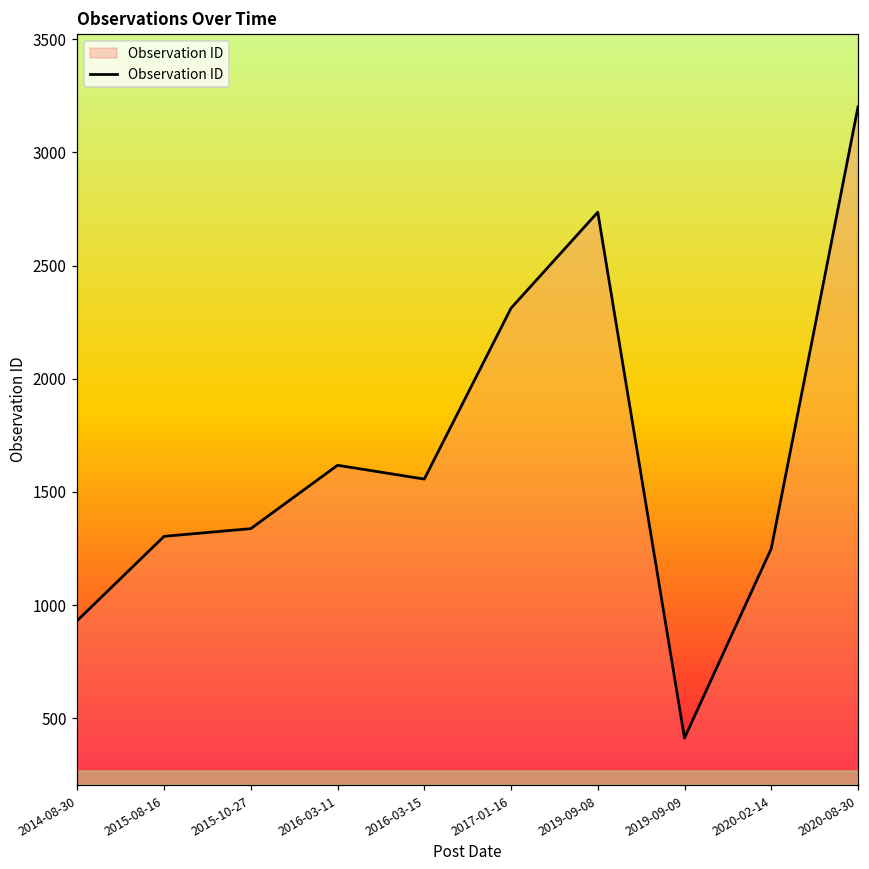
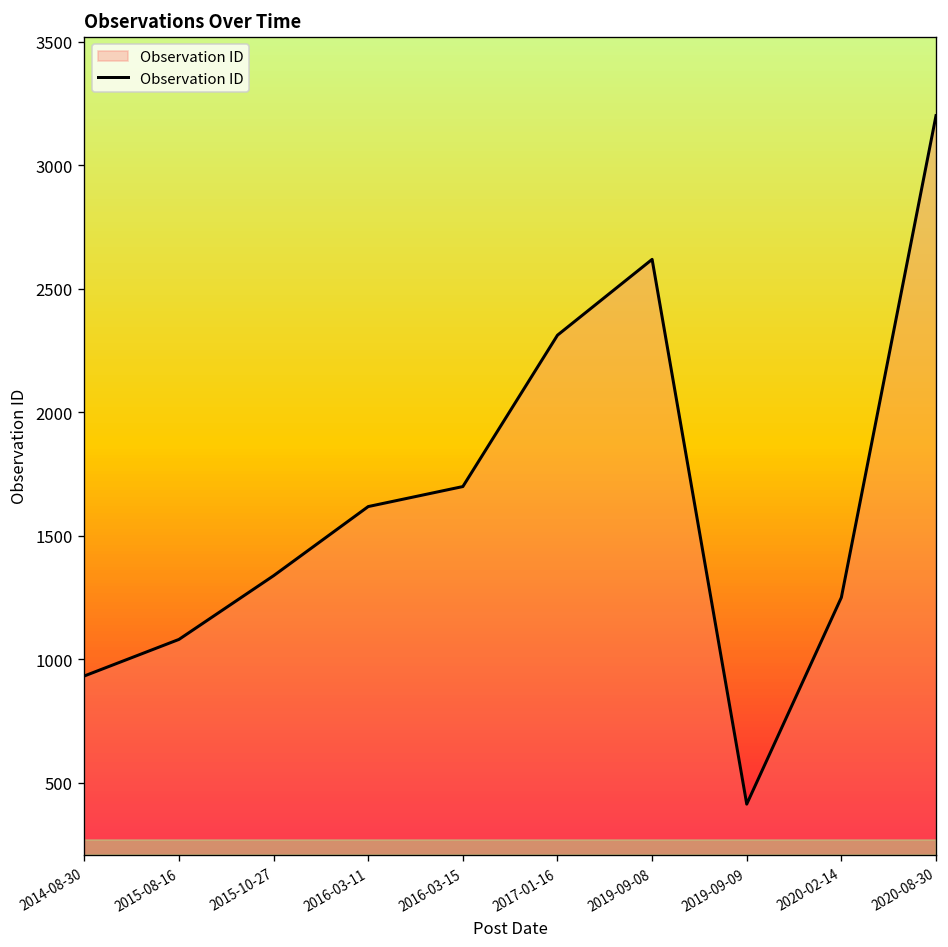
2015-08-16: 1300 -> 1080
2016-03-15: 1560 -> 1700
2019-09-08: 2740 -> 2620
